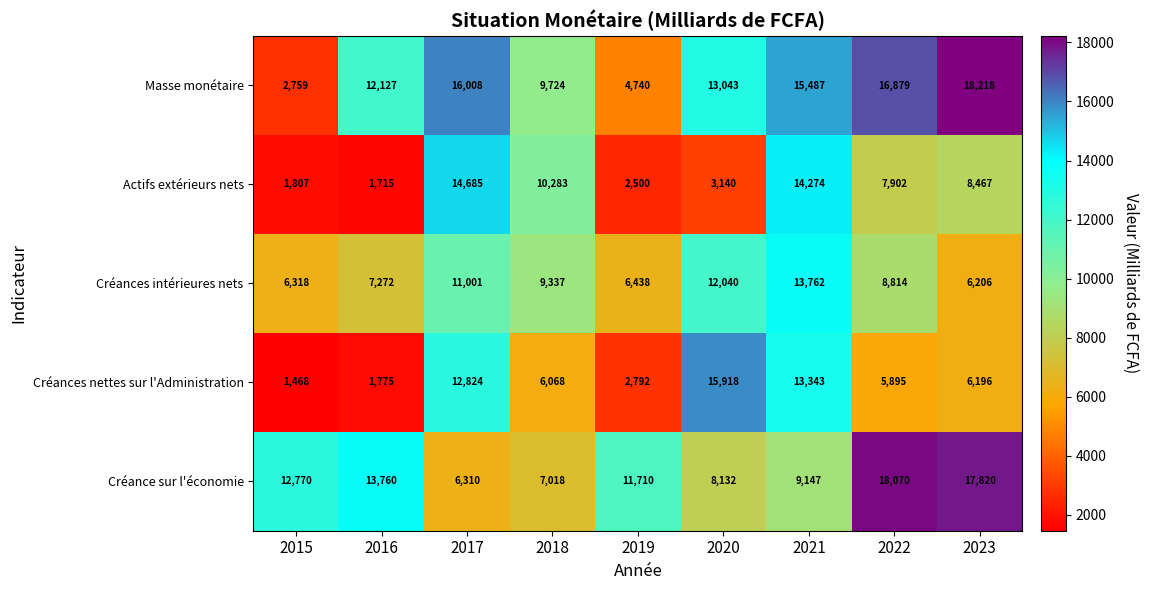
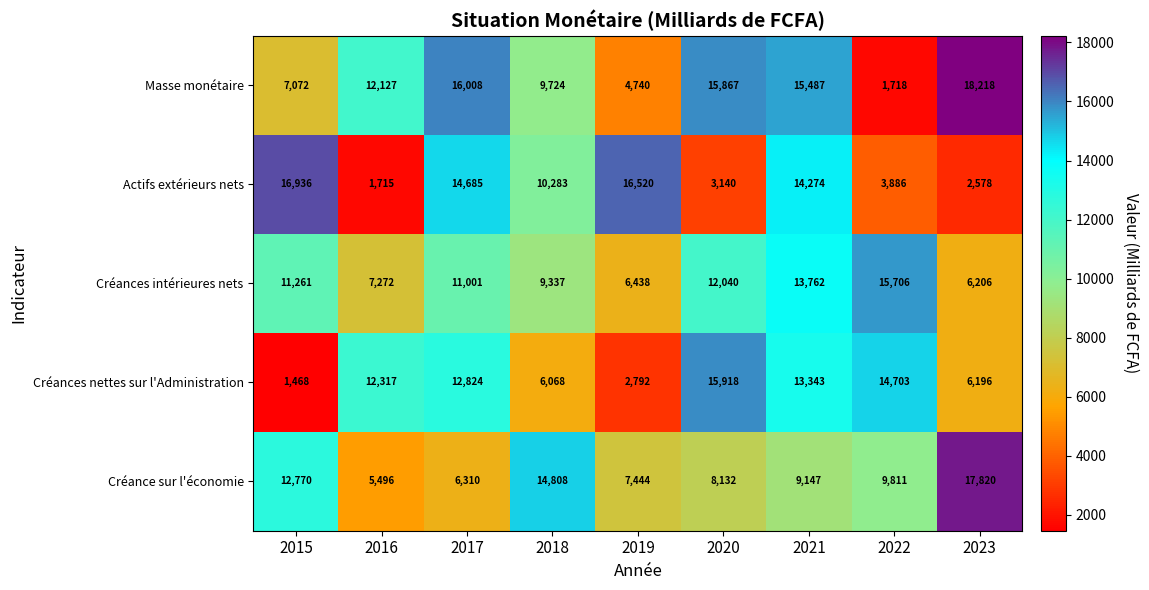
Masse monétaire, 2015: 2,759 -> 7,072
Masse monétaire, 2020: 13,043 -> 15,867
Masse monétaire, 2022: 16,879 -> 1,718
Actifs extérieurs nets, 2015: 1,807 -> 16,936
Actifs extérieurs nets, 2019: 2,500 -> 16,520
Actifs extérieurs nets, 2022: 7,902 -> 3,886
Actifs extérieurs nets, 2023: 8,467 -> 2,578
Créances intérieures nets, 2015: 6,318 -> 11,261
Créances intérieures nets, 2022: 8,814 -> 15,706
Créances nettes sur l'Administration, 2016: 1,775 -> 12,317
Créances nettes sur l'Administration, 2022: 5,895 -> 14,703
Créance sur l'économie, 2016: 13,760 -> 5,496
Créance sur l'économie, 2018: 7,018 -> 14,808
Créance sur l'économie, 2019: 11,710 -> 7,444
Créance sur l'économie, 2022: 18,070 -> 9,811
